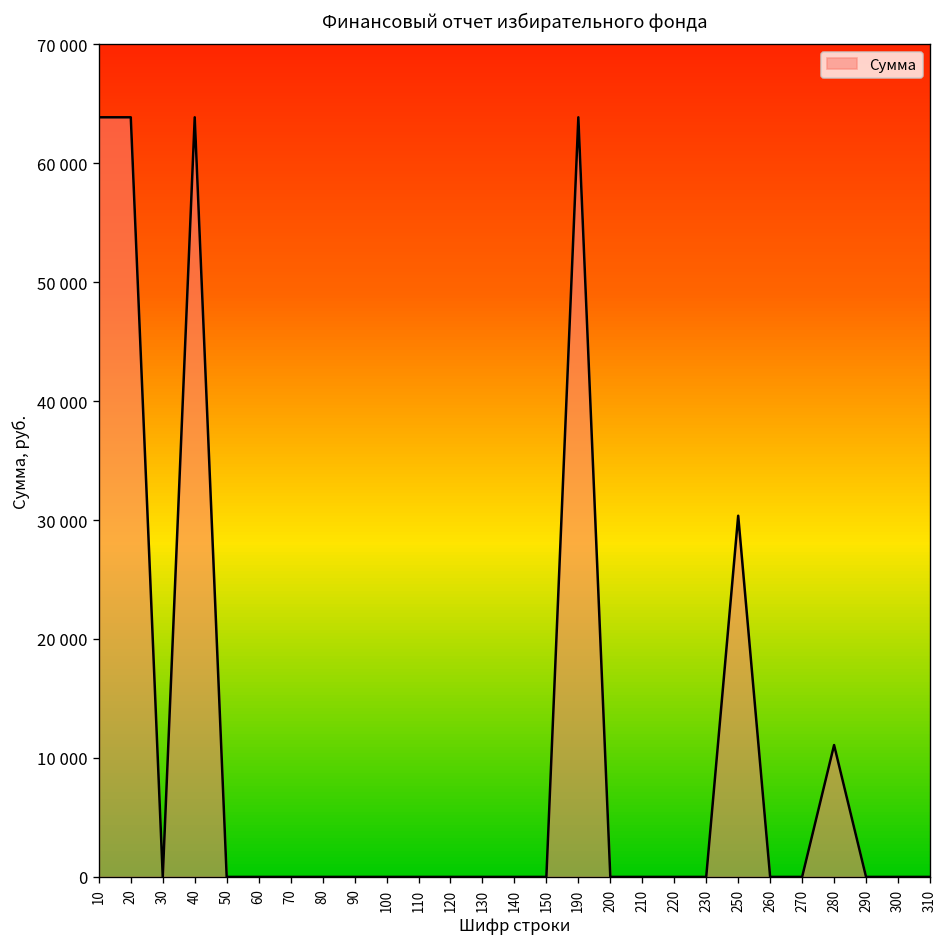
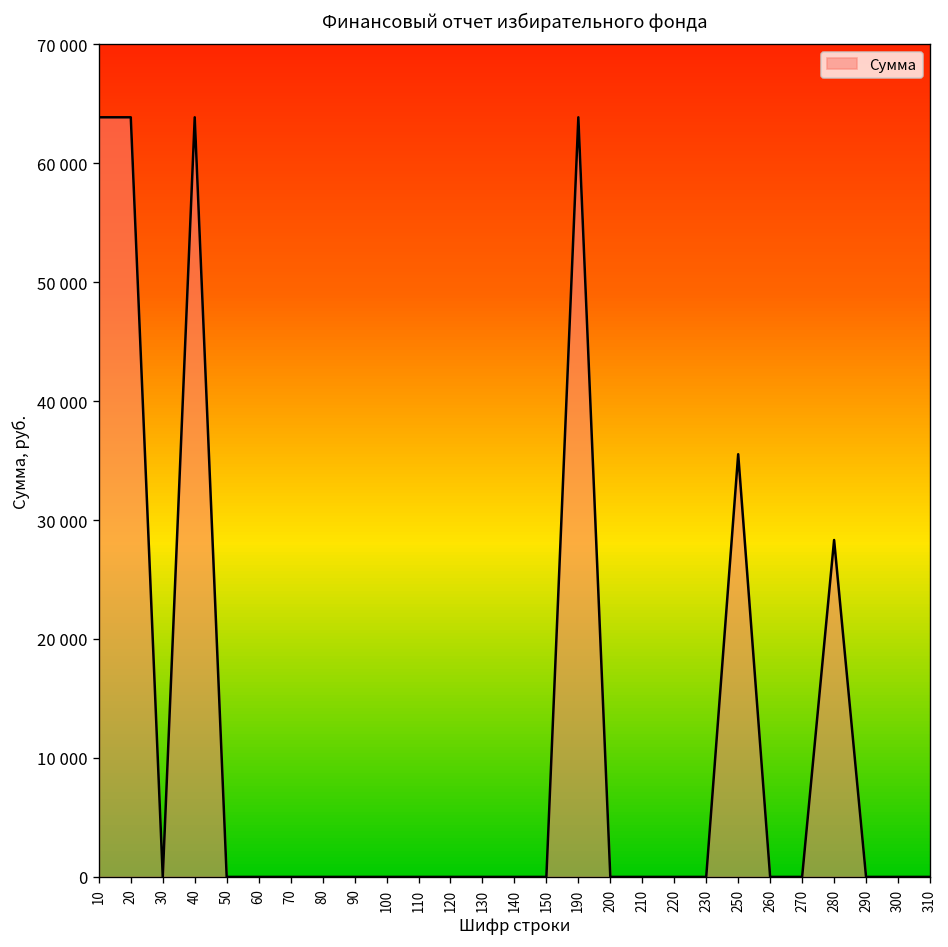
250: 30000 -> 36000
280: 11000 -> 28000
